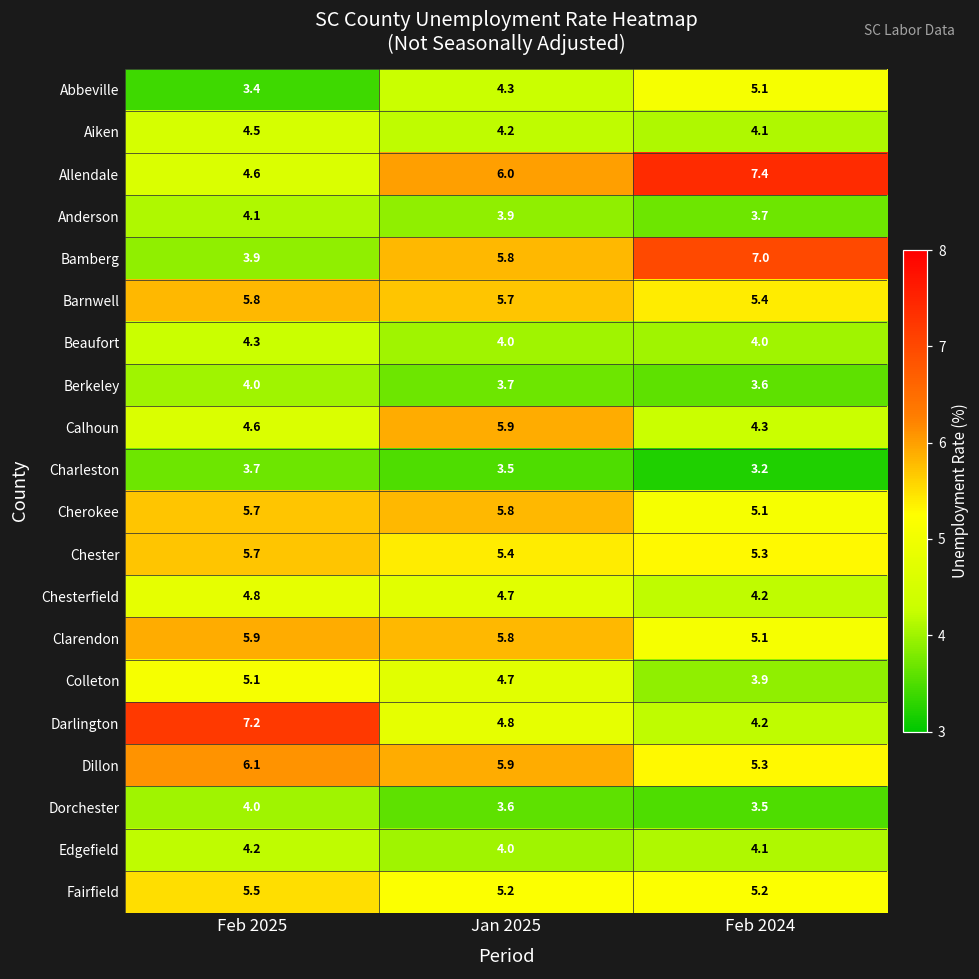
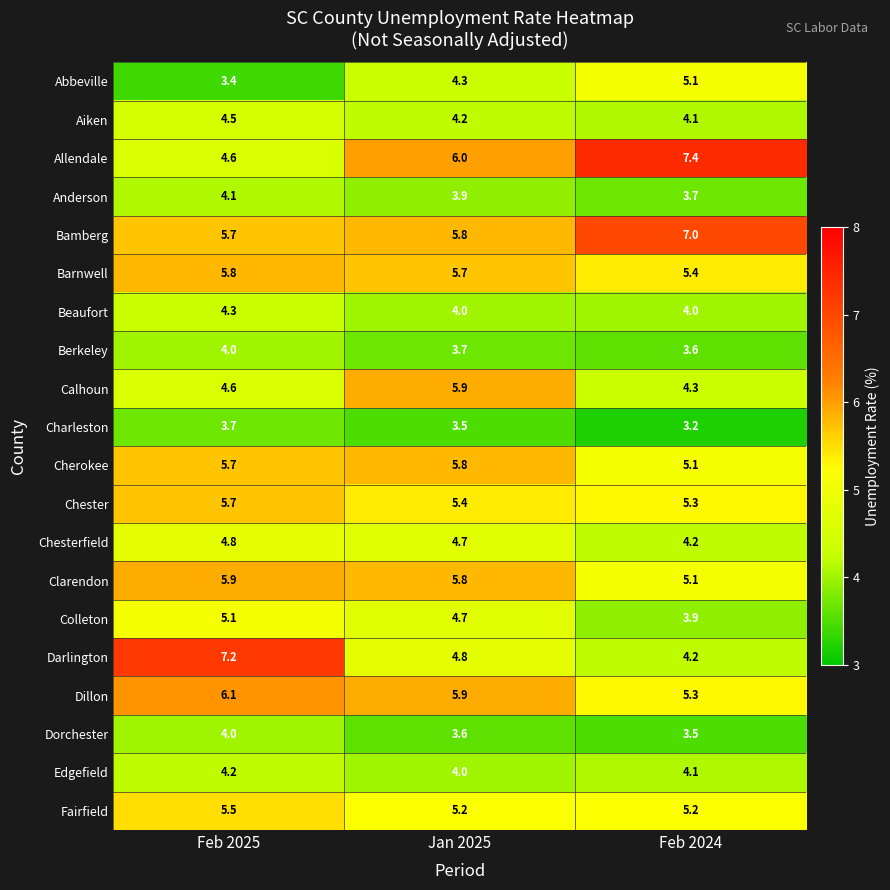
Bamberg, Feb 2025: 3.9 -> 5.7
